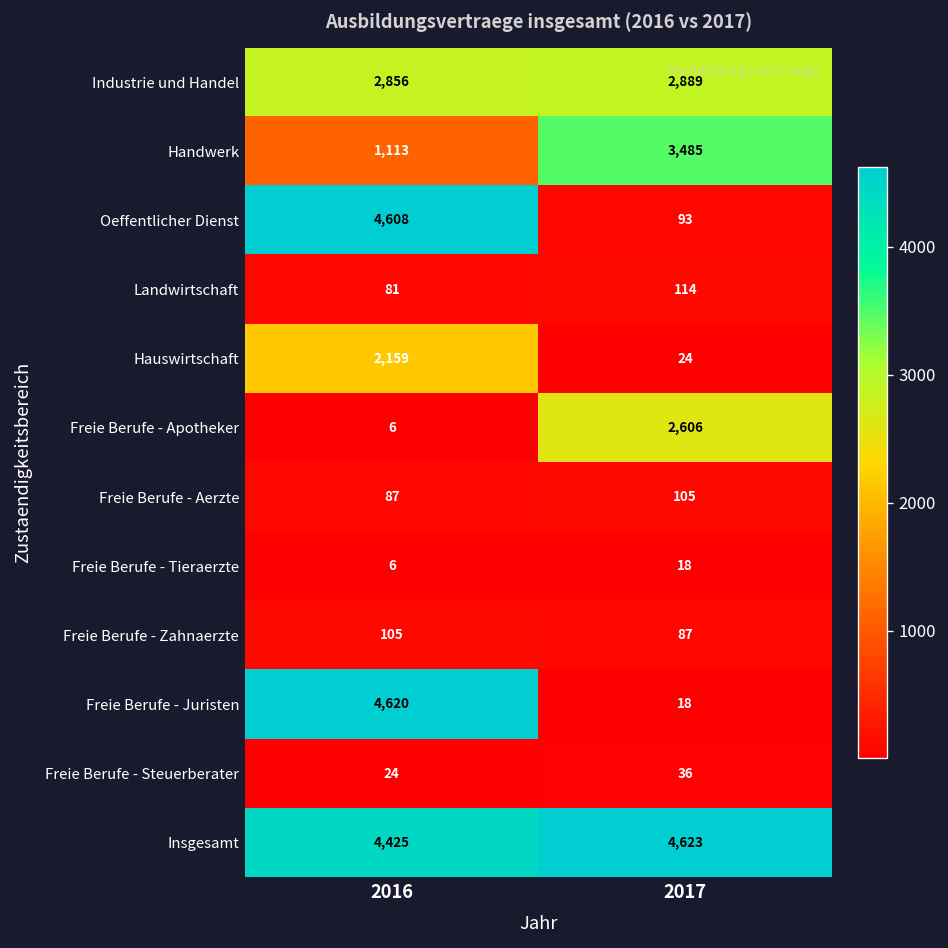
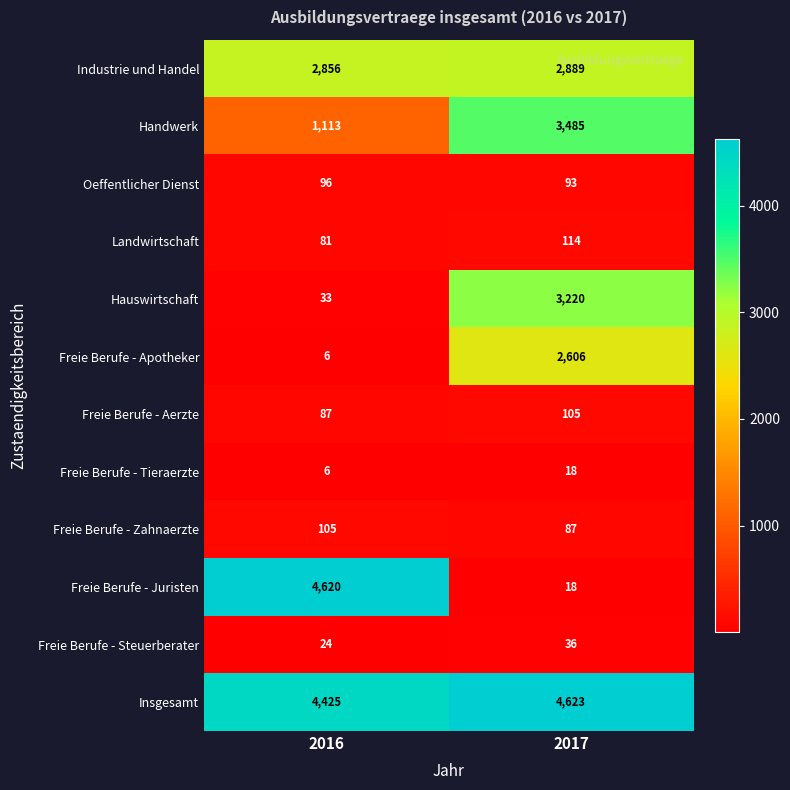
Oeffentlicher Dienst, 2016: 4,608 -> 96
Hauswirtschaft, 2016: 2,159 -> 33
Hauswirtschaft, 2017: 24 -> 3,220
